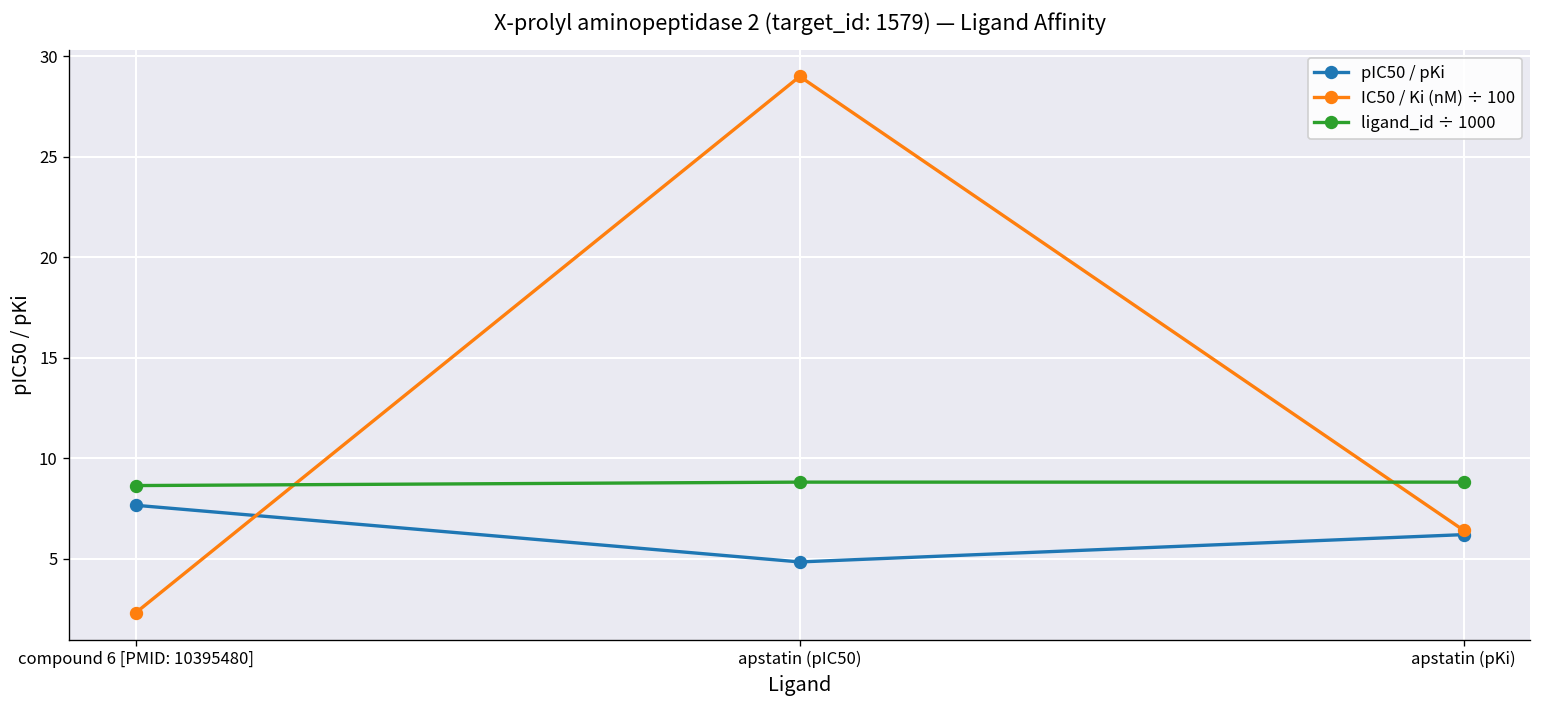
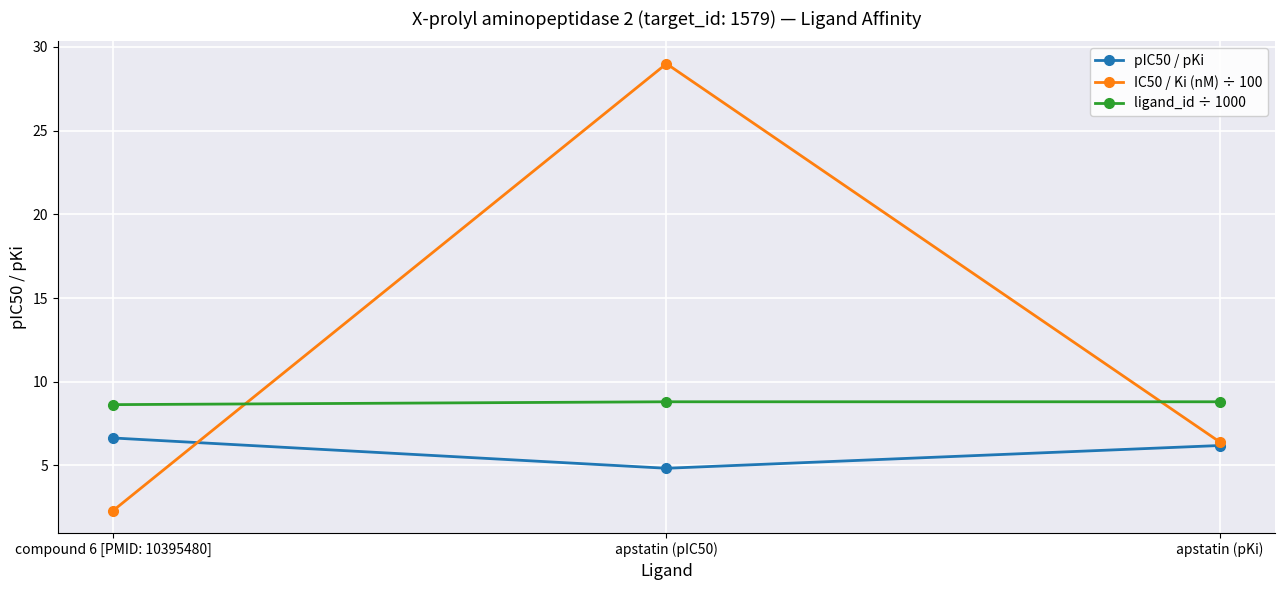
pIC50 / pKi, compound 6 [PMID: 10395480]: 7.7 -> 6.6
